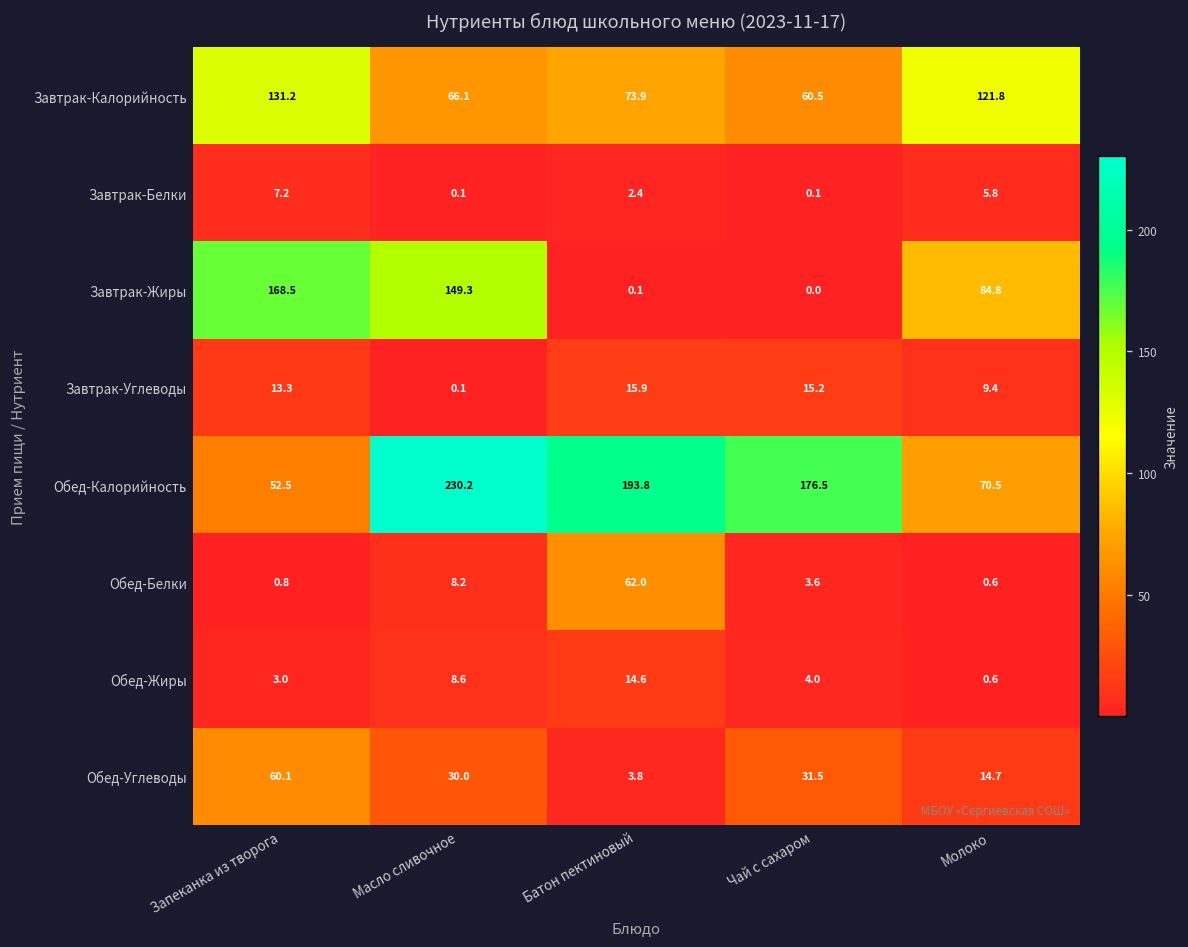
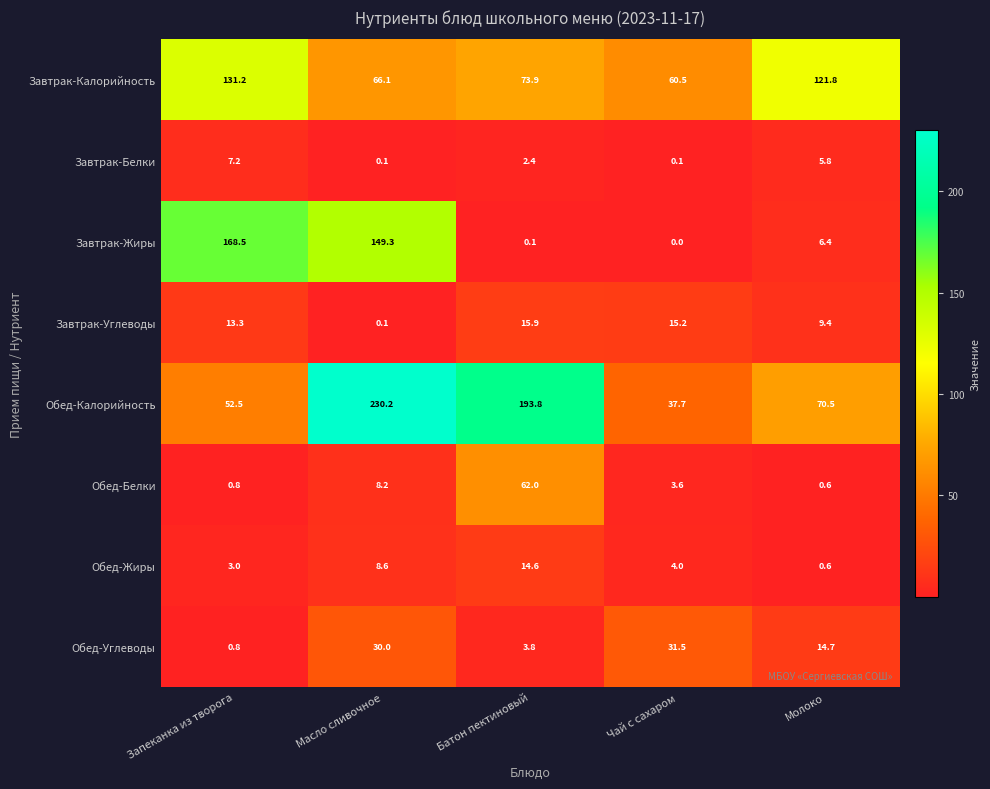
Завтрак-Жиры, Молоко: 84.8 -> 6.4
Обед-Калорийность, Чай с сахаром: 176.5 -> 37.7
Обед-Углеводы, Запеканка из творога: 60.1 -> 0.8
